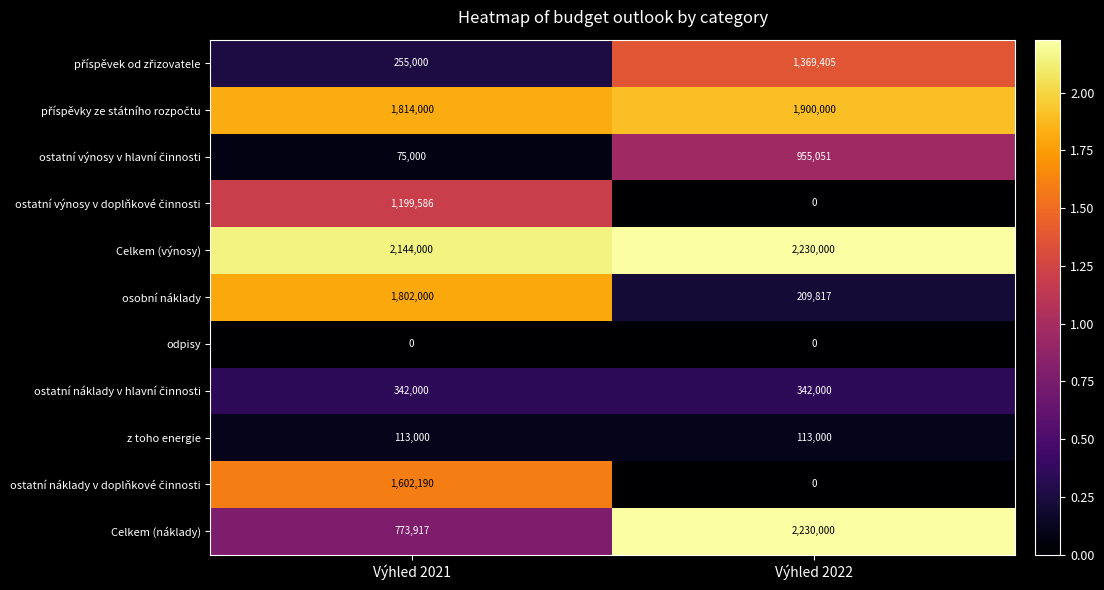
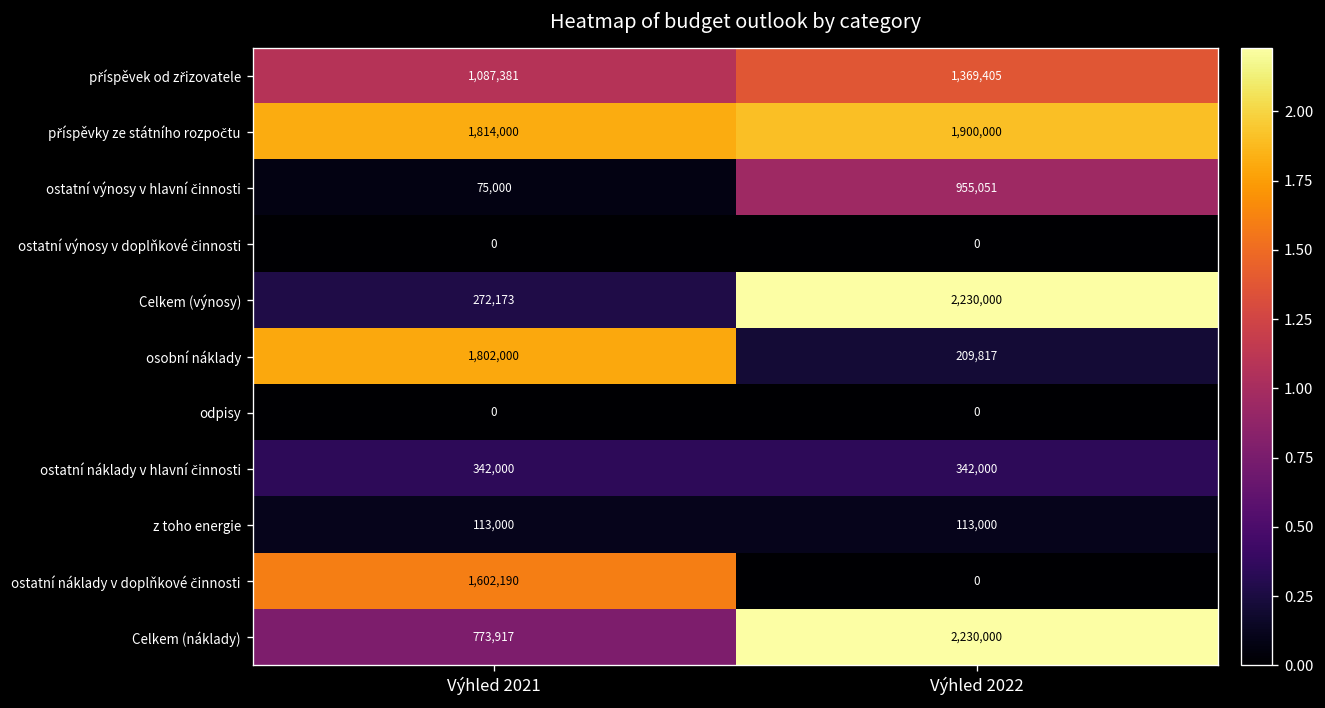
příspěvek od zřizovatele, Výhled 2021: 255,000 -> 1,087,381
ostatní výnosy v doplňkové činnosti, Výhled 2021: 1,199,586 -> 0
Celkem (výnosy), Výhled 2021: 2,144,000 -> 272,173
